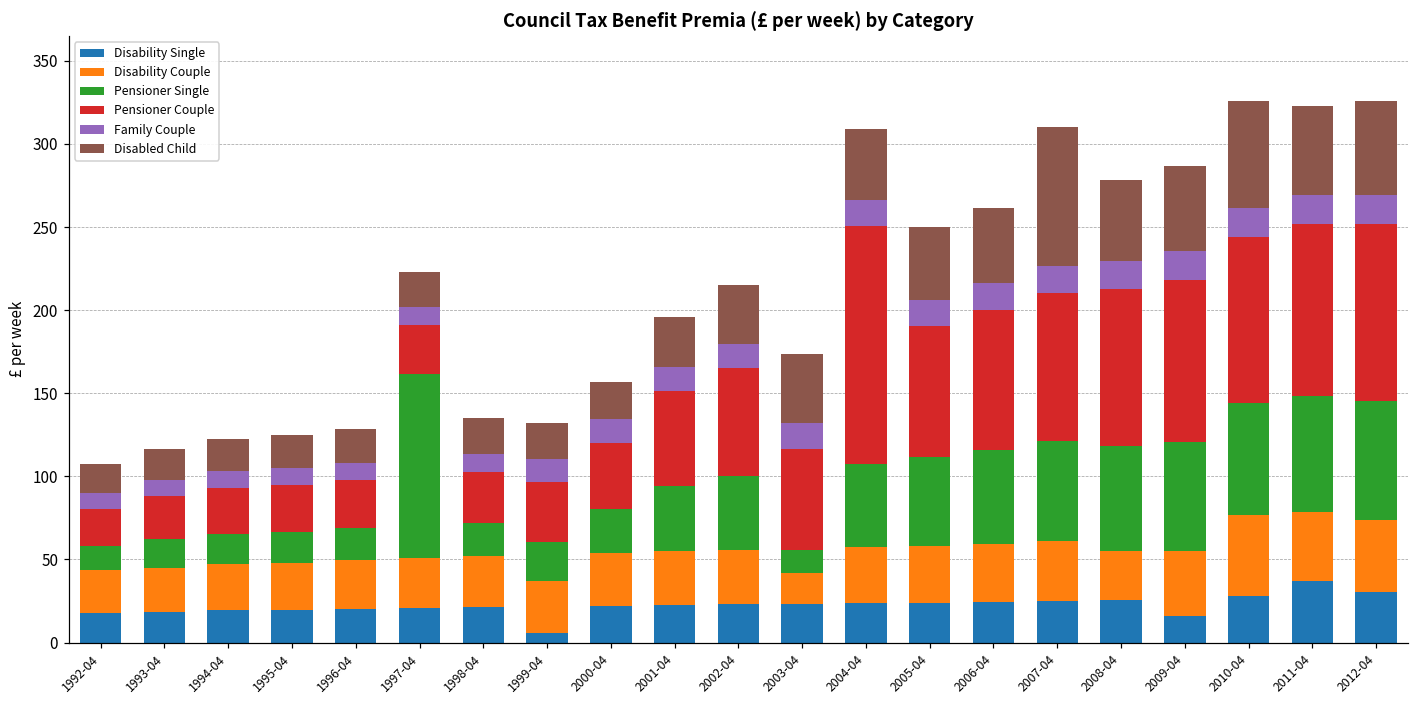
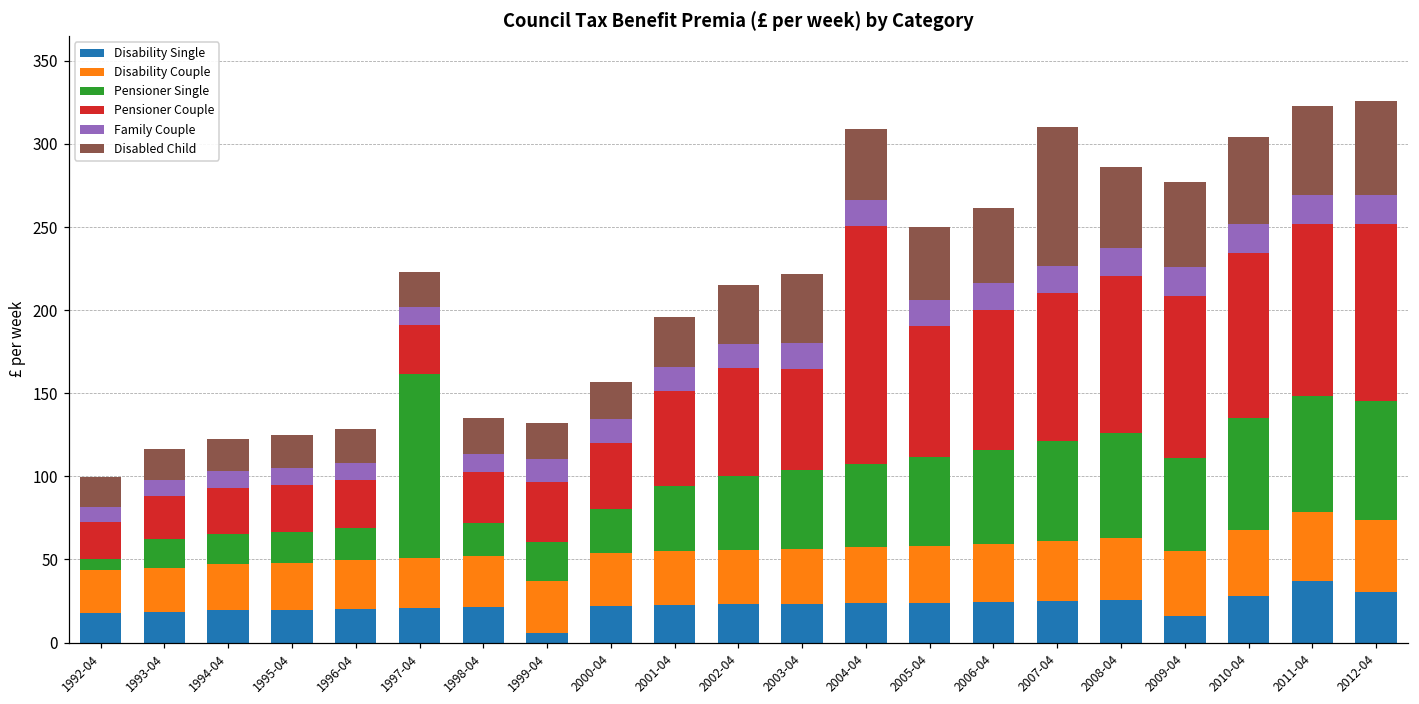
Pensioner Single, 1992-04: 15 -> 7
Disability Couple, 2003-04: 19 -> 33
Pensioner Single, 2003-04: 14 -> 47
Disability Couple, 2008-04: 29 -> 37
Pensioner Single, 2009-04: 66 -> 56
Disability Couple, 2010-04: 49 -> 40
Disabled Child, 2010-04: 64 -> 52
